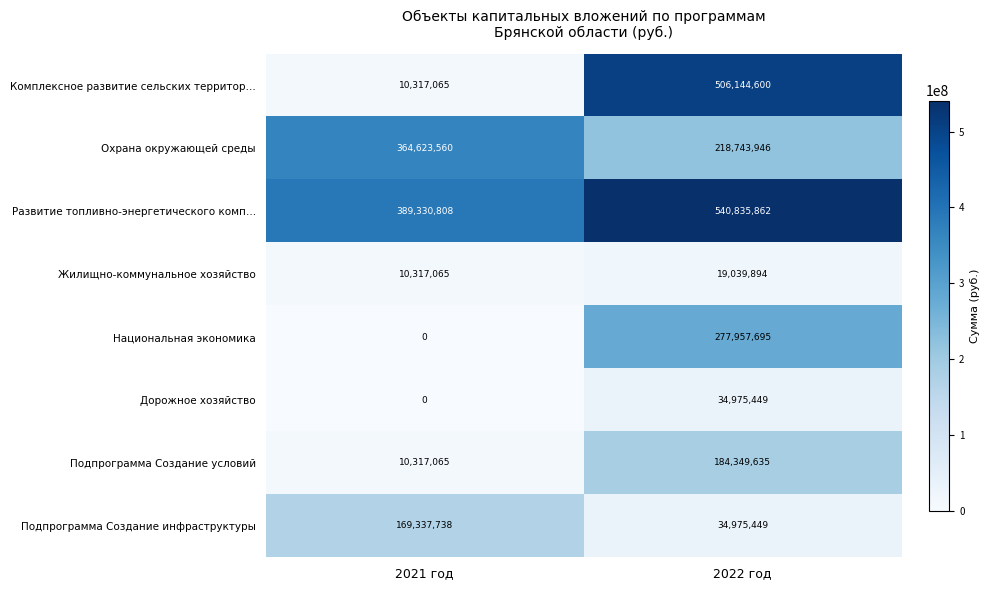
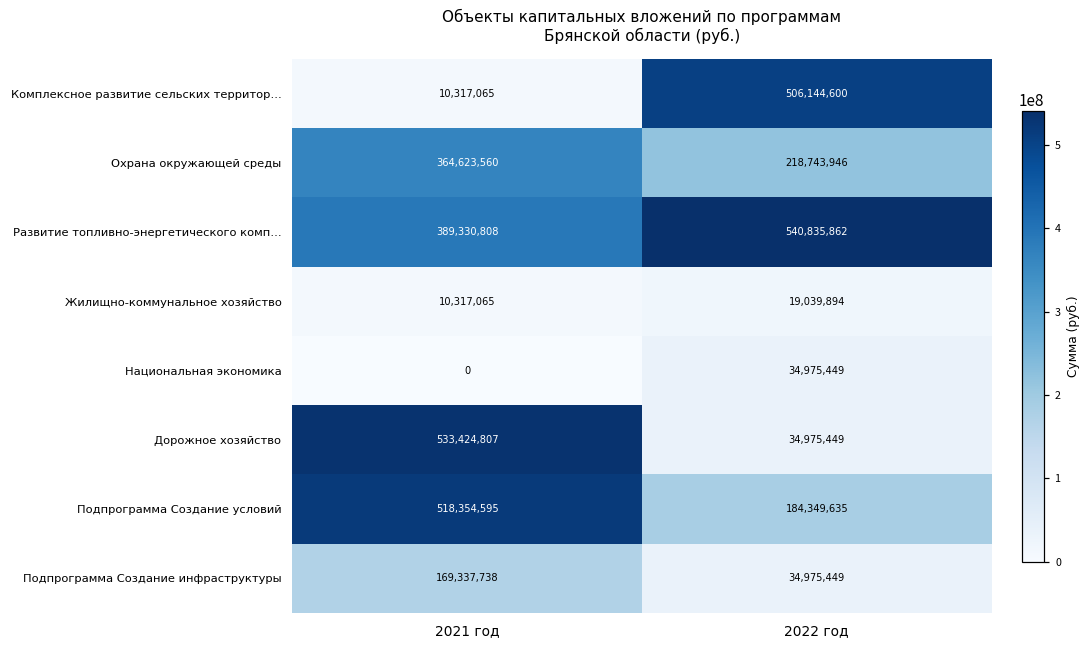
Национальная экономика, 2022 год: 277,957,695 -> 34,975,449
Дорожное хозяйство, 2021 год: 0 -> 533,424,807
Подпрограмма Создание условий, 2021 год: 10,317,065 -> 518,354,595
